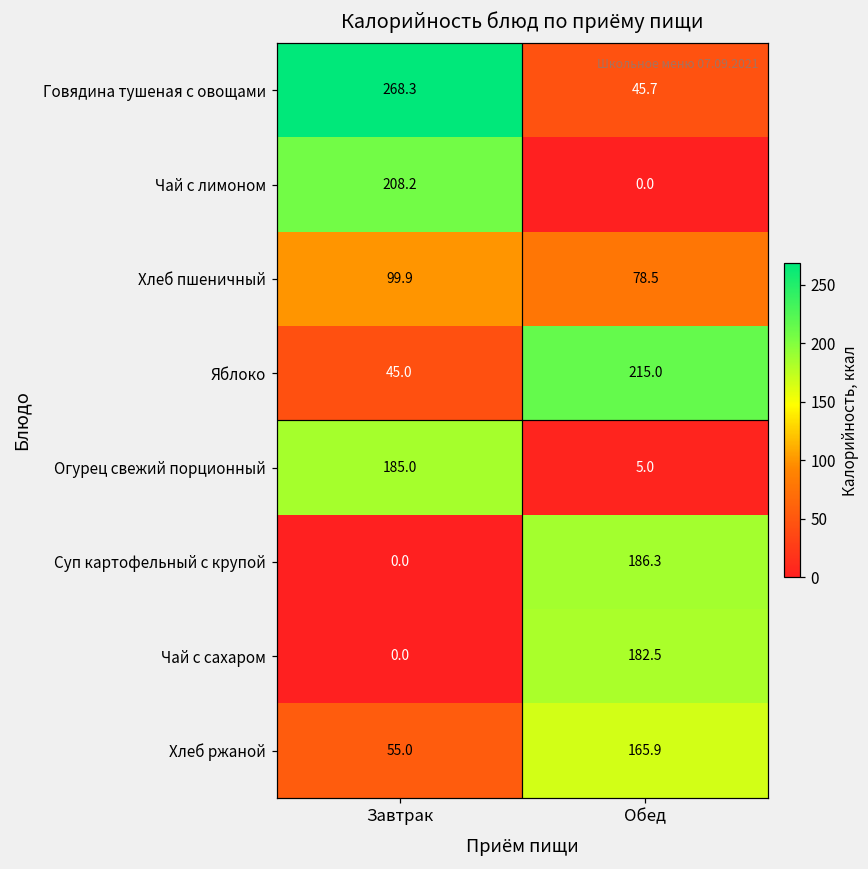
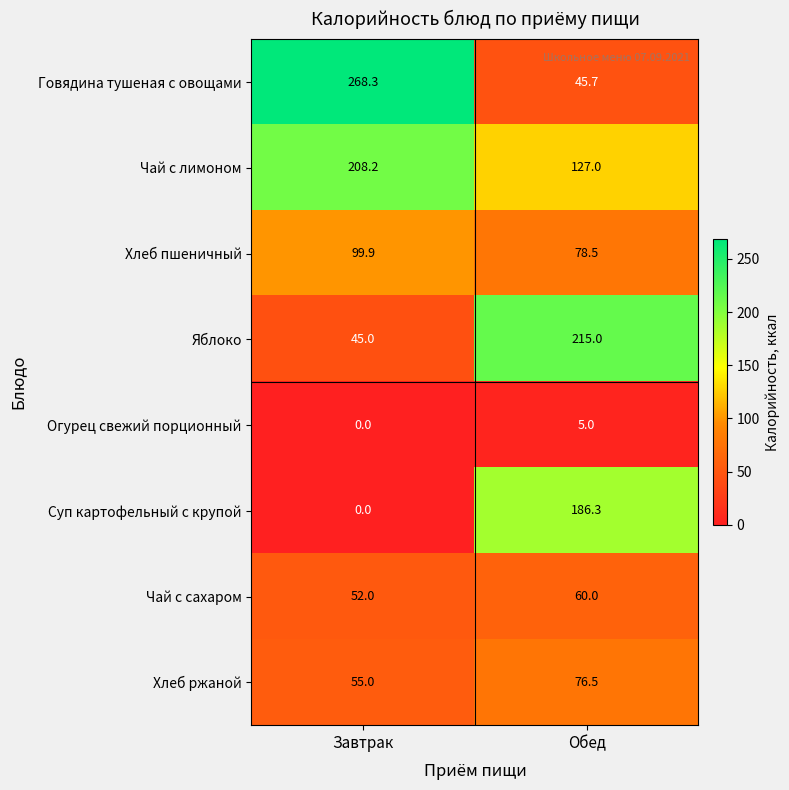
Чай с лимоном, Обед: 0.0 -> 127.0
Огурец свежий порционный, Завтрак: 185.0 -> 0.0
Чай с сахаром, Завтрак: 0.0 -> 52.0
Чай с сахаром, Обед: 182.5 -> 60.0
Хлеб ржаной, Обед: 165.9 -> 76.5
